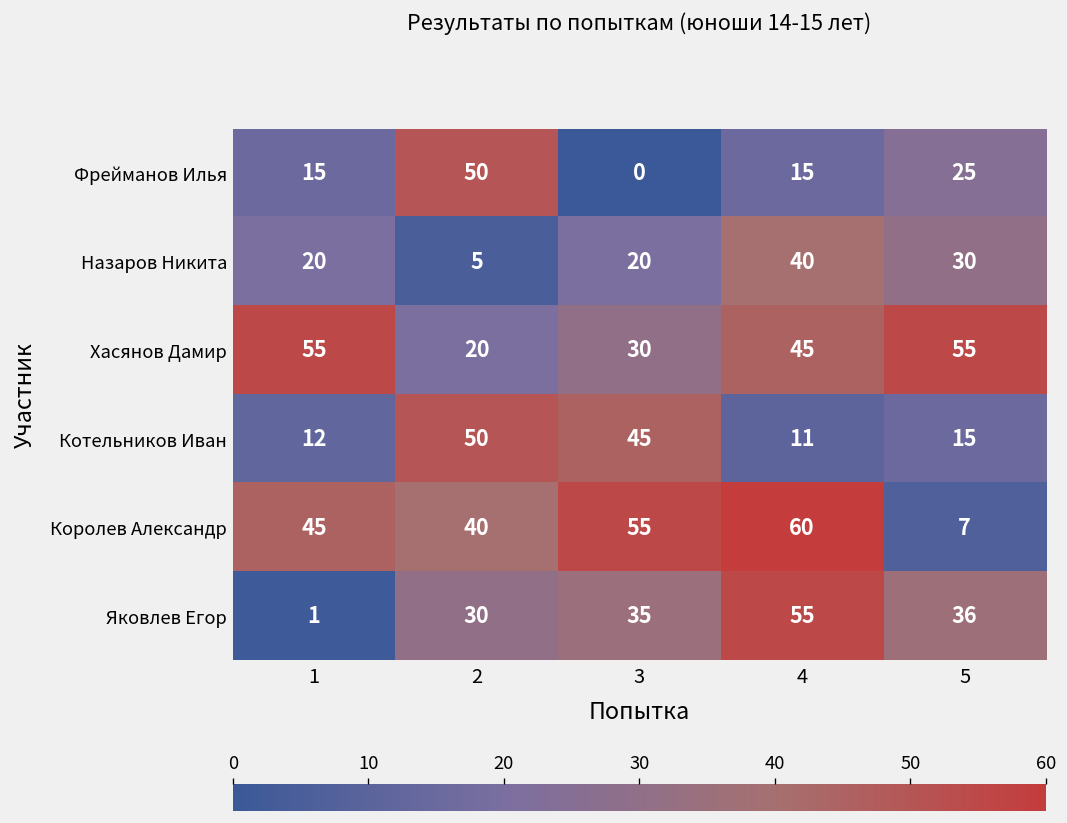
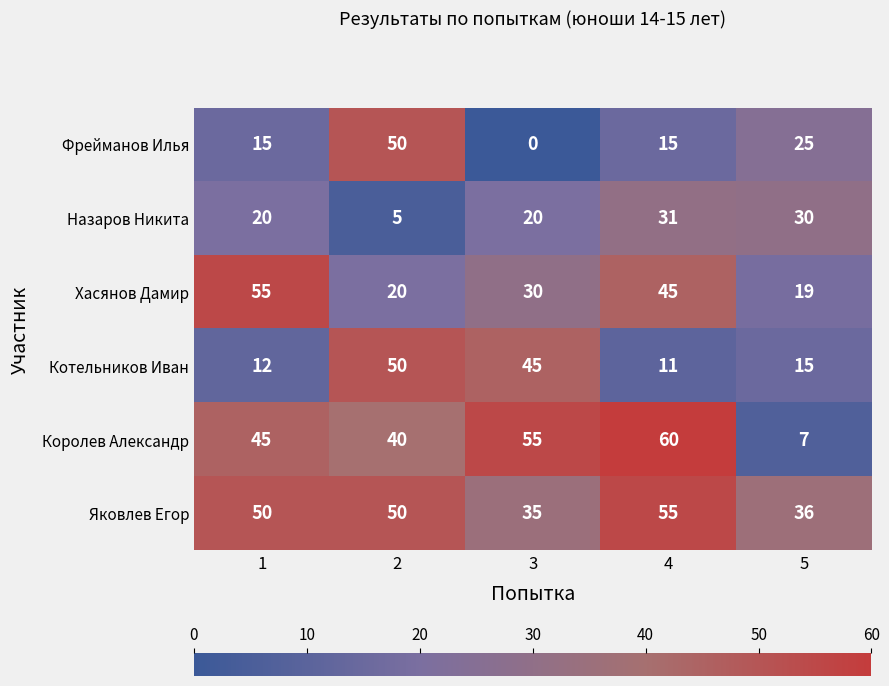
Назаров Никита, 4: 40 -> 31
Хасянов Дамир, 5: 55 -> 19
Яковлев Егор, 1: 1 -> 50
Яковлев Егор, 2: 30 -> 50
